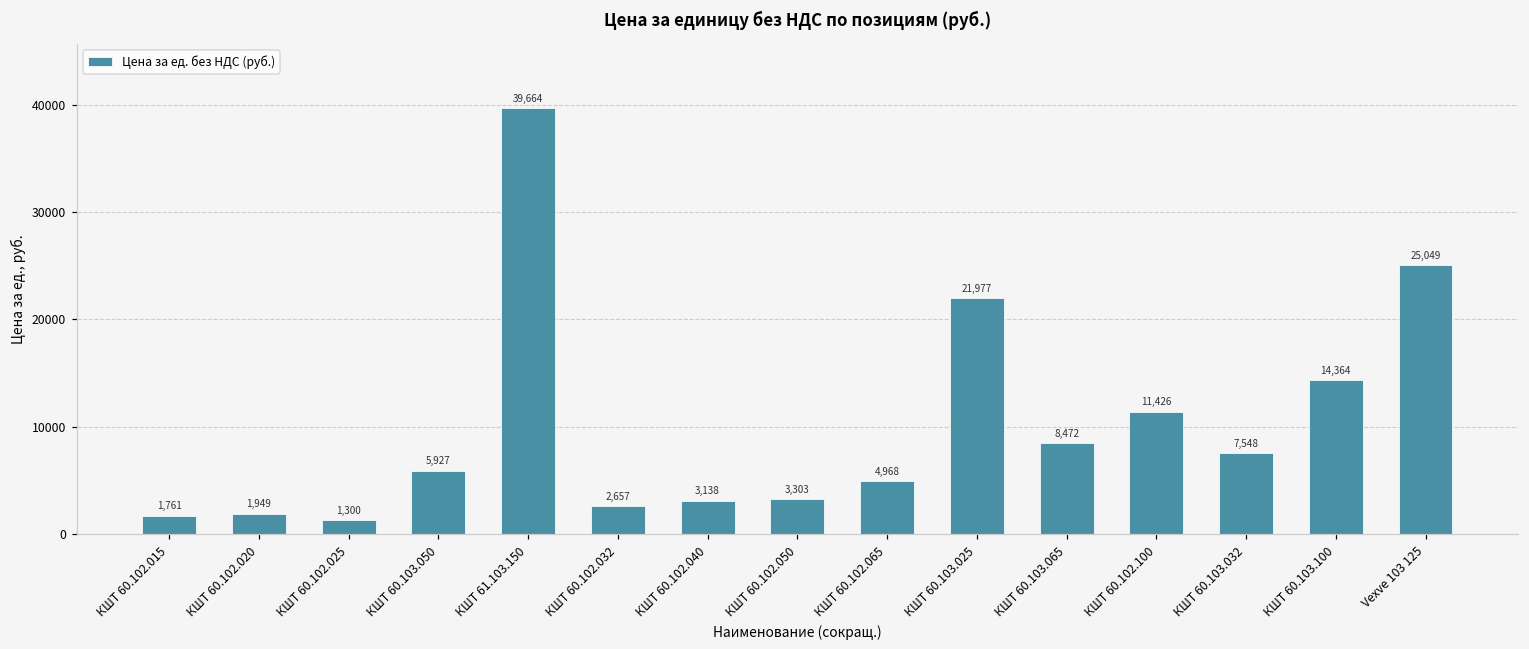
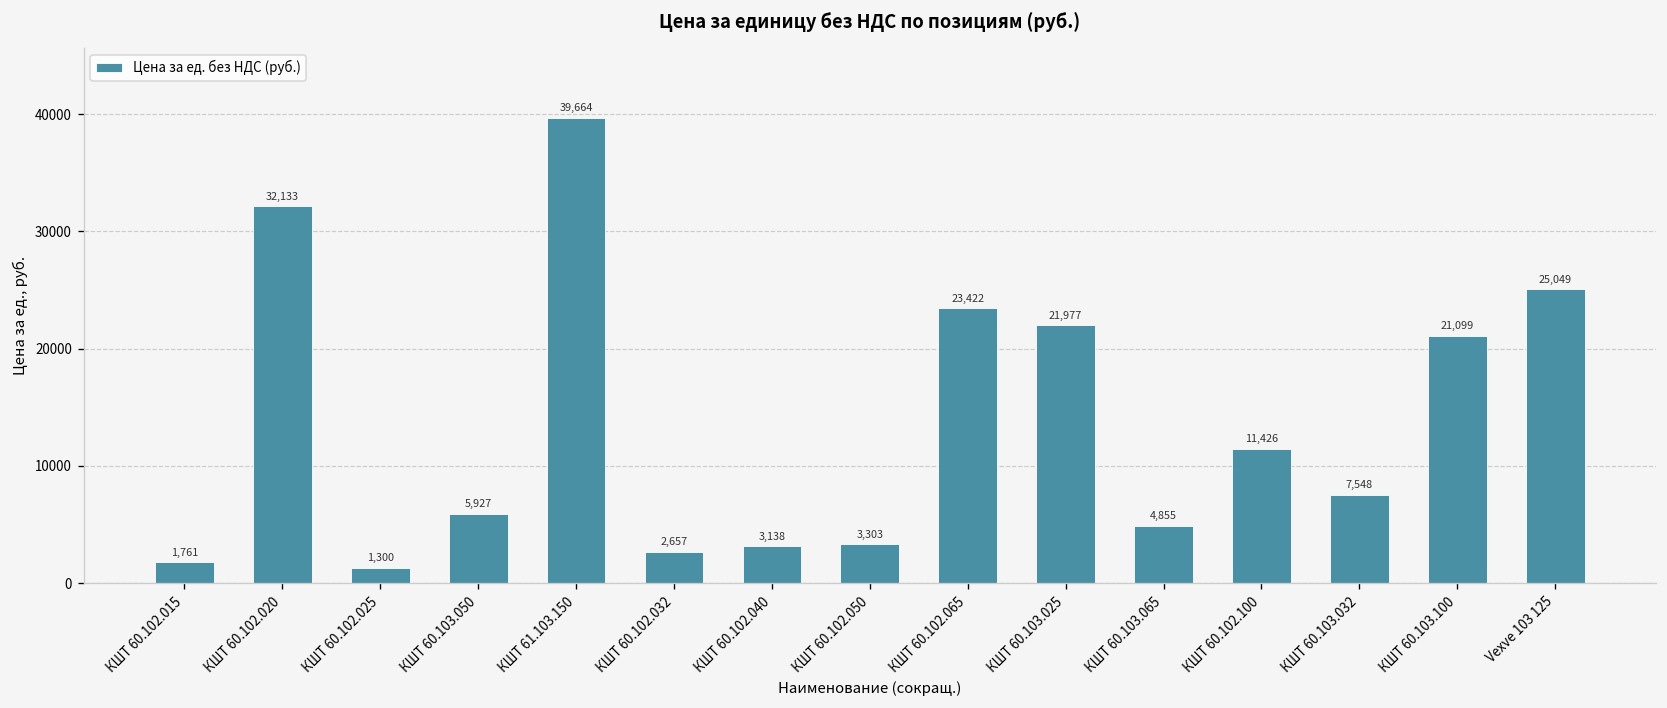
КШТ 60.102.020: 1,949 -> 32,133
КШТ 60.102.065: 4,968 -> 23,422
КШТ 60.103.065: 8,472 -> 4,855
КШТ 60.103.100: 14,364 -> 21,099
